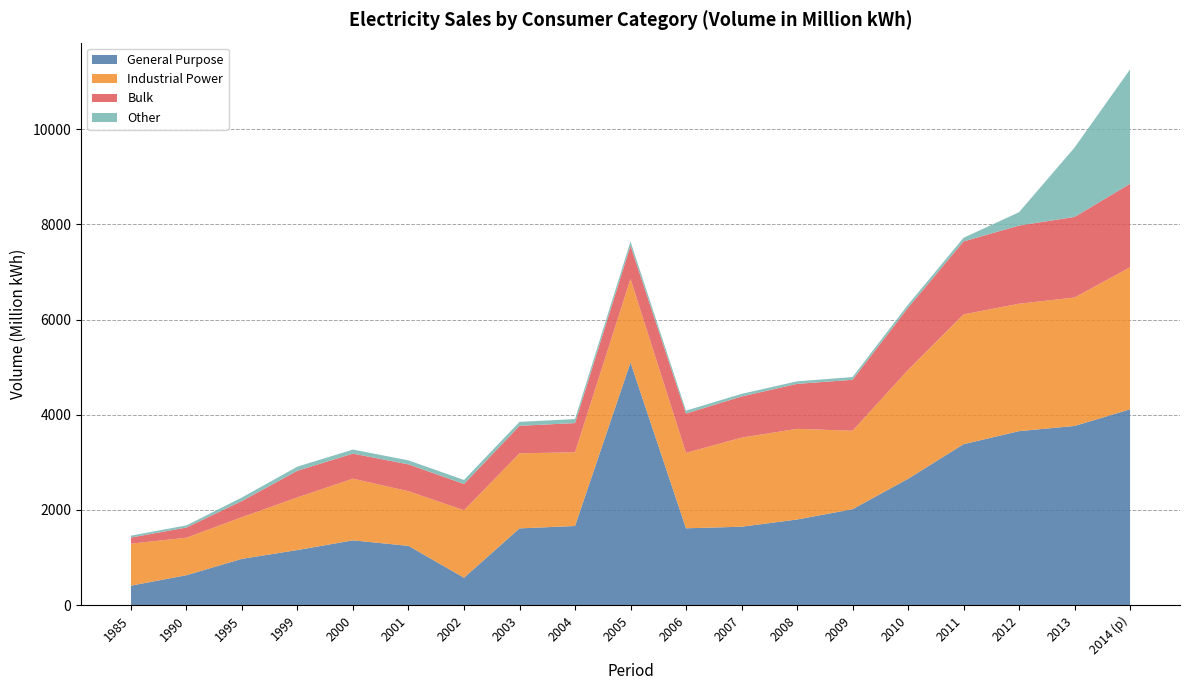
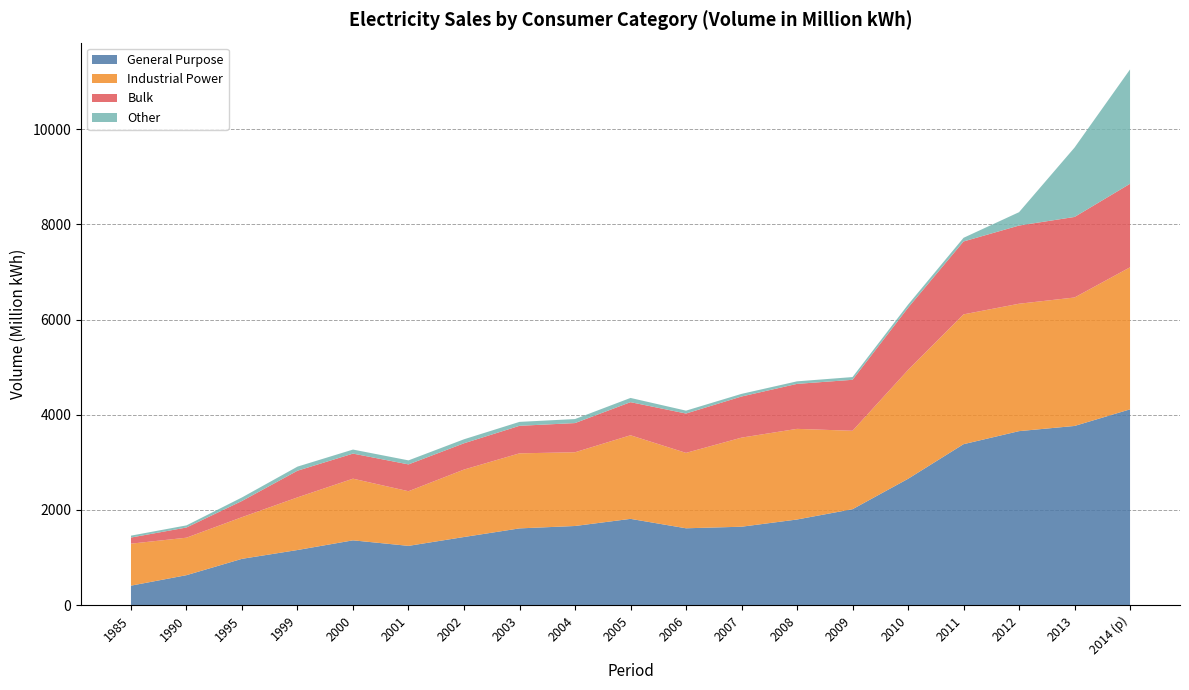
General Purpose, 2002: 600 -> 1400
General Purpose, 2005: 5100 -> 1800
